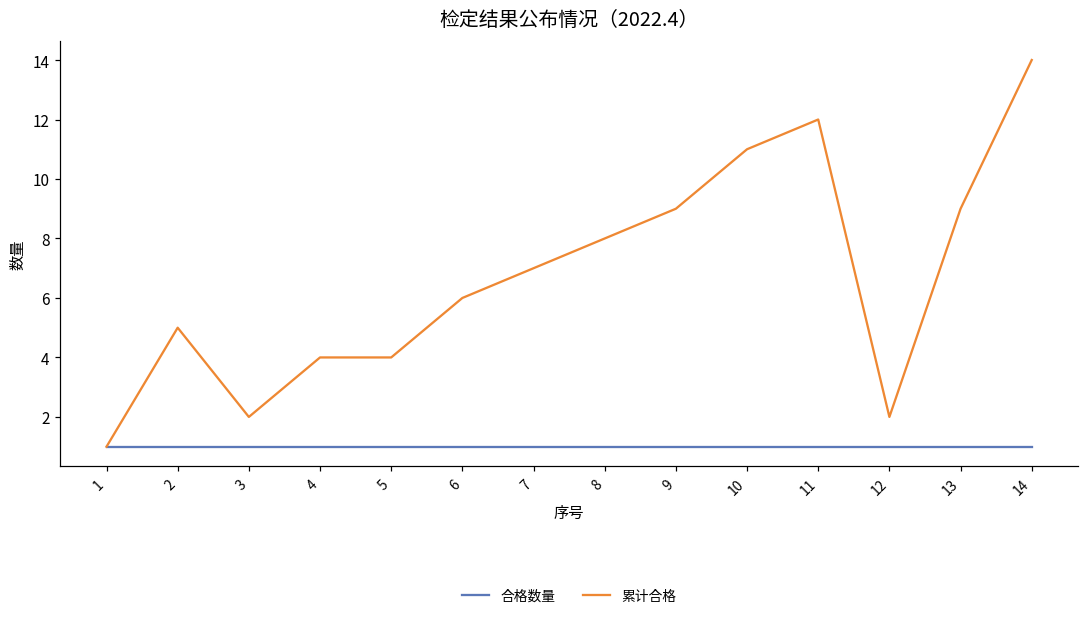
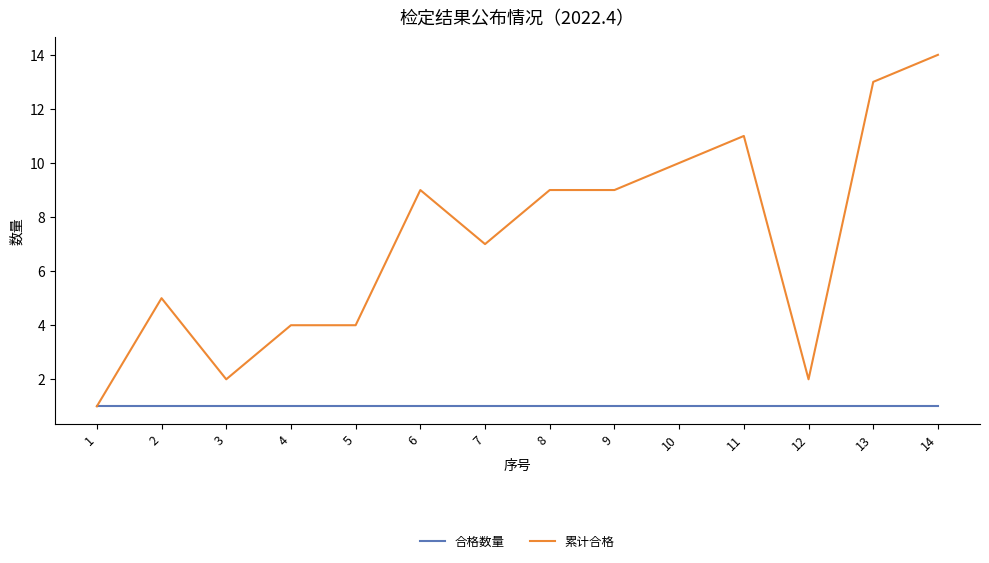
累计合格, 6: 6 -> 9
累计合格, 8: 8 -> 9
累计合格, 10: 11 -> 10
累计合格, 11: 12 -> 11
累计合格, 13: 9 -> 13
